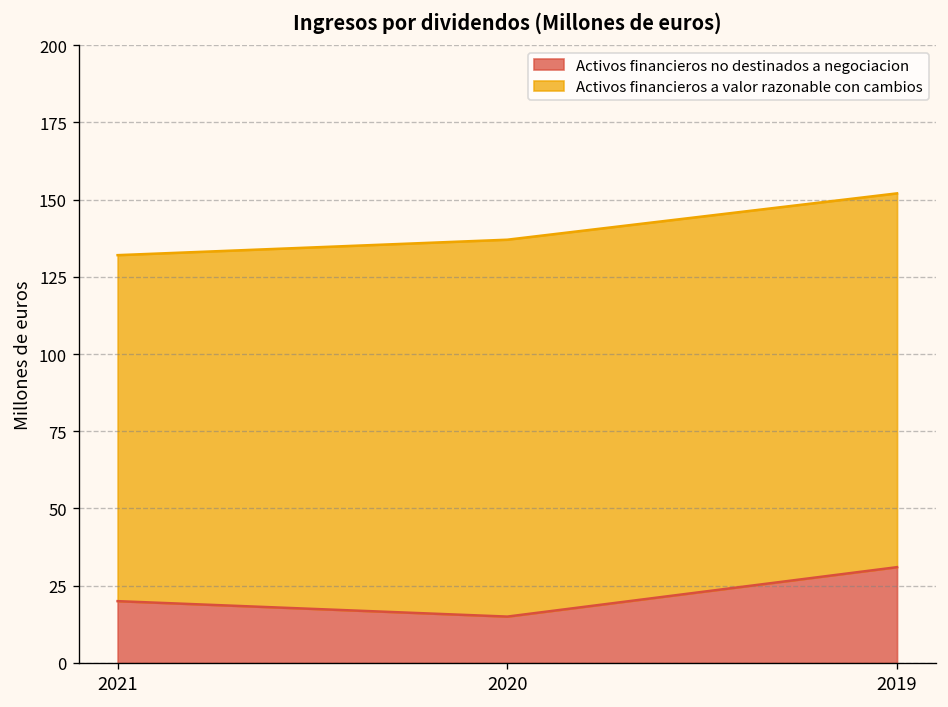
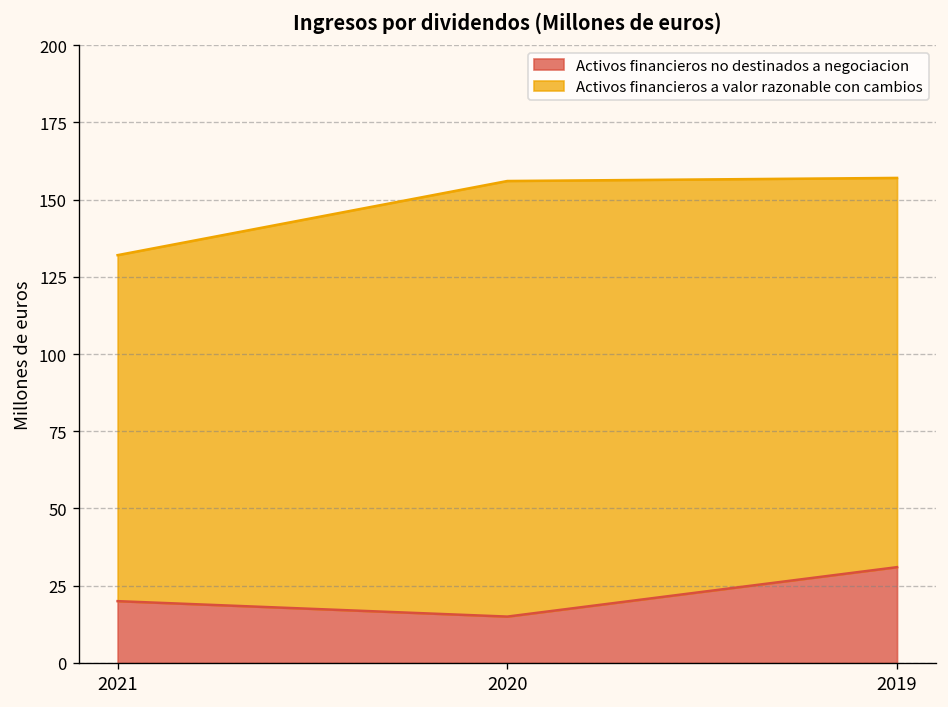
Activos financieros a valor razonable con cambios, 2020: 122 -> 141
Activos financieros a valor razonable con cambios, 2019: 121 -> 126
